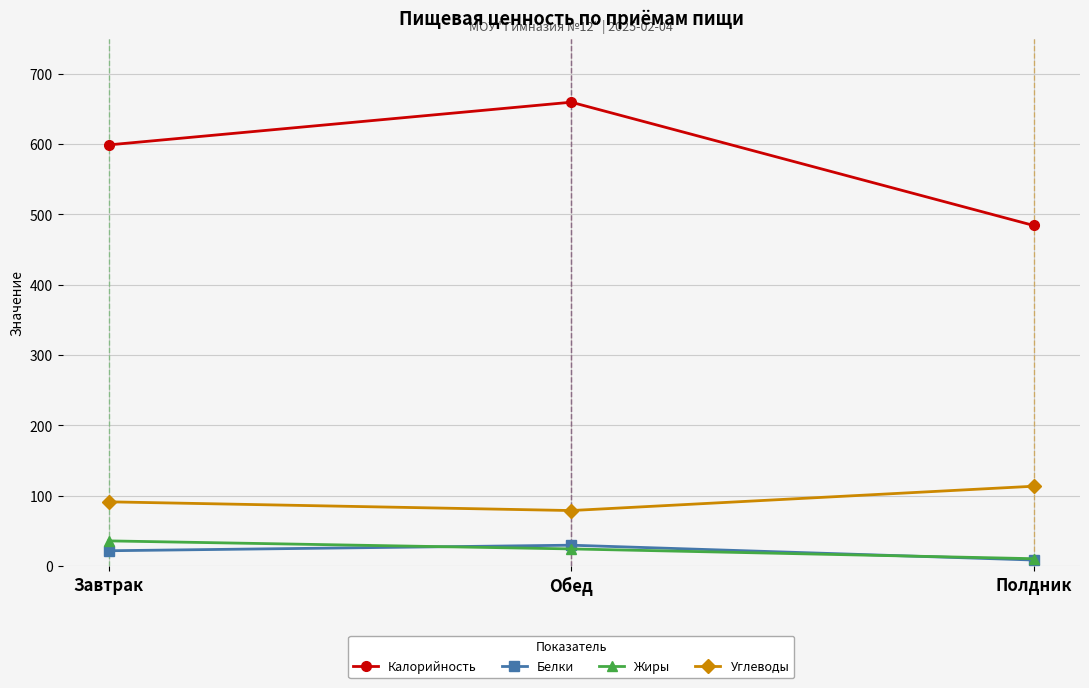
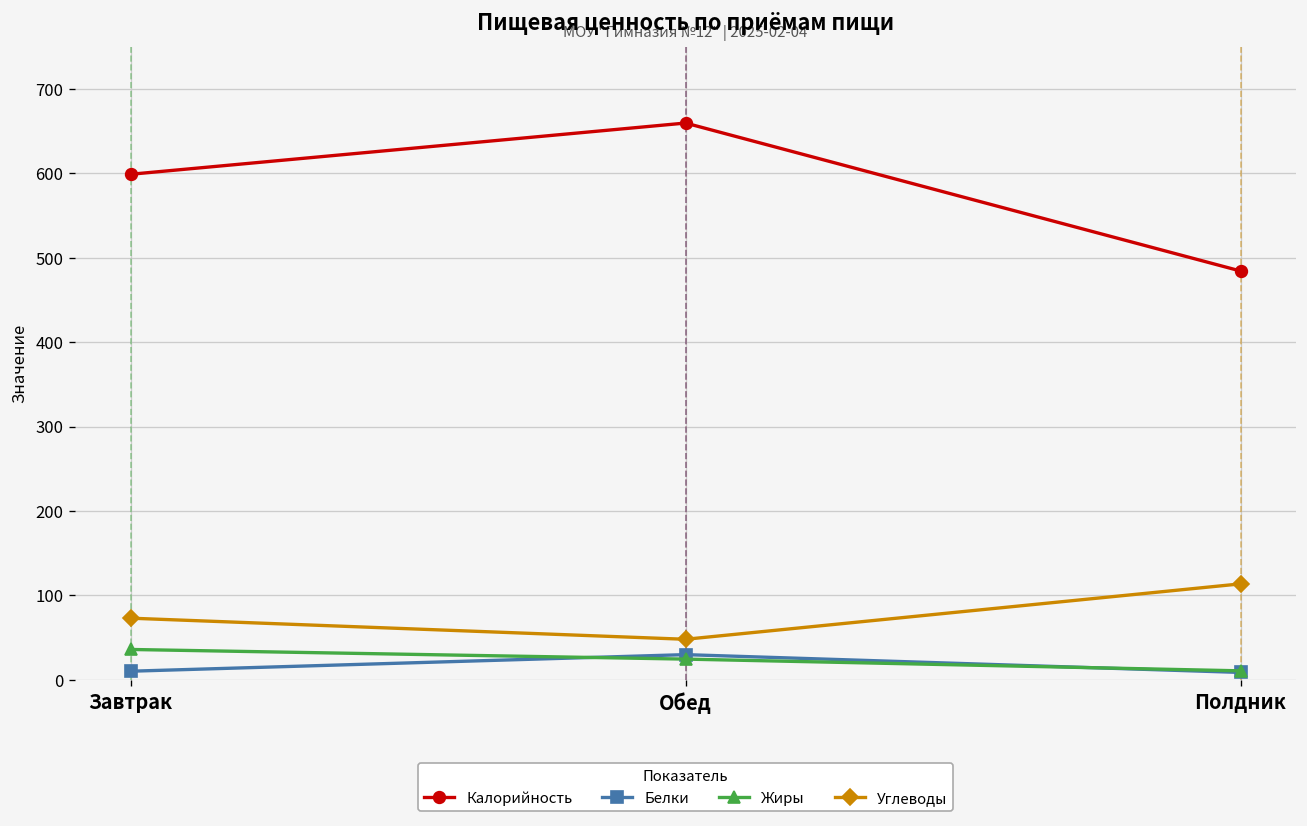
Белки, Завтрак: 20 -> 10
Углеводы, Завтрак: 90 -> 70
Углеводы, Обед: 80 -> 50
